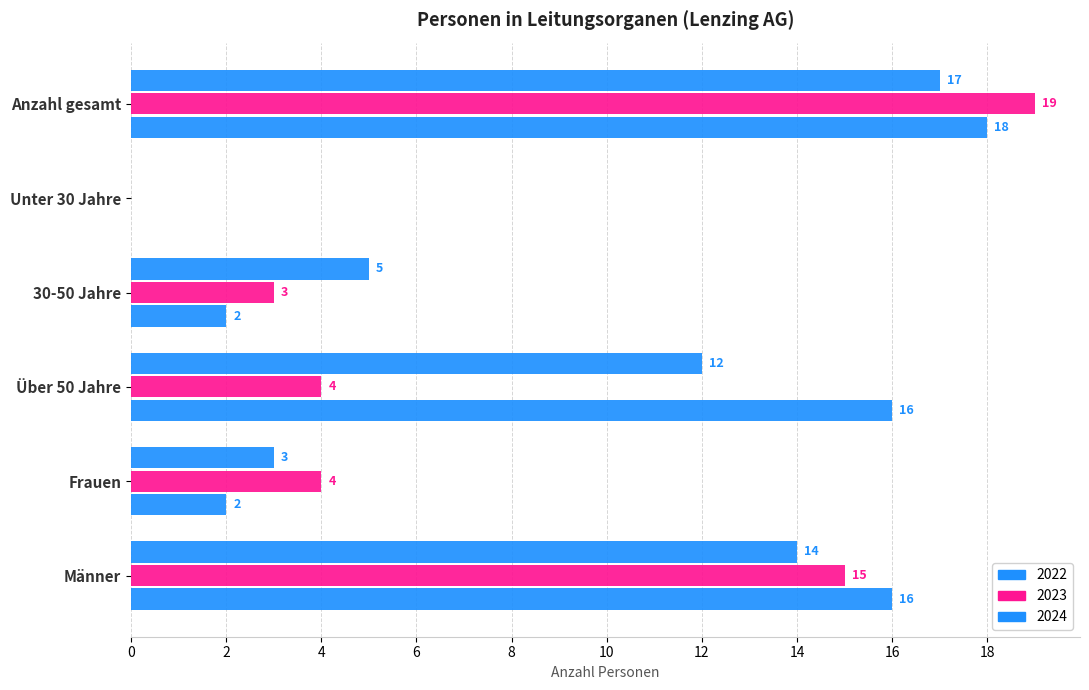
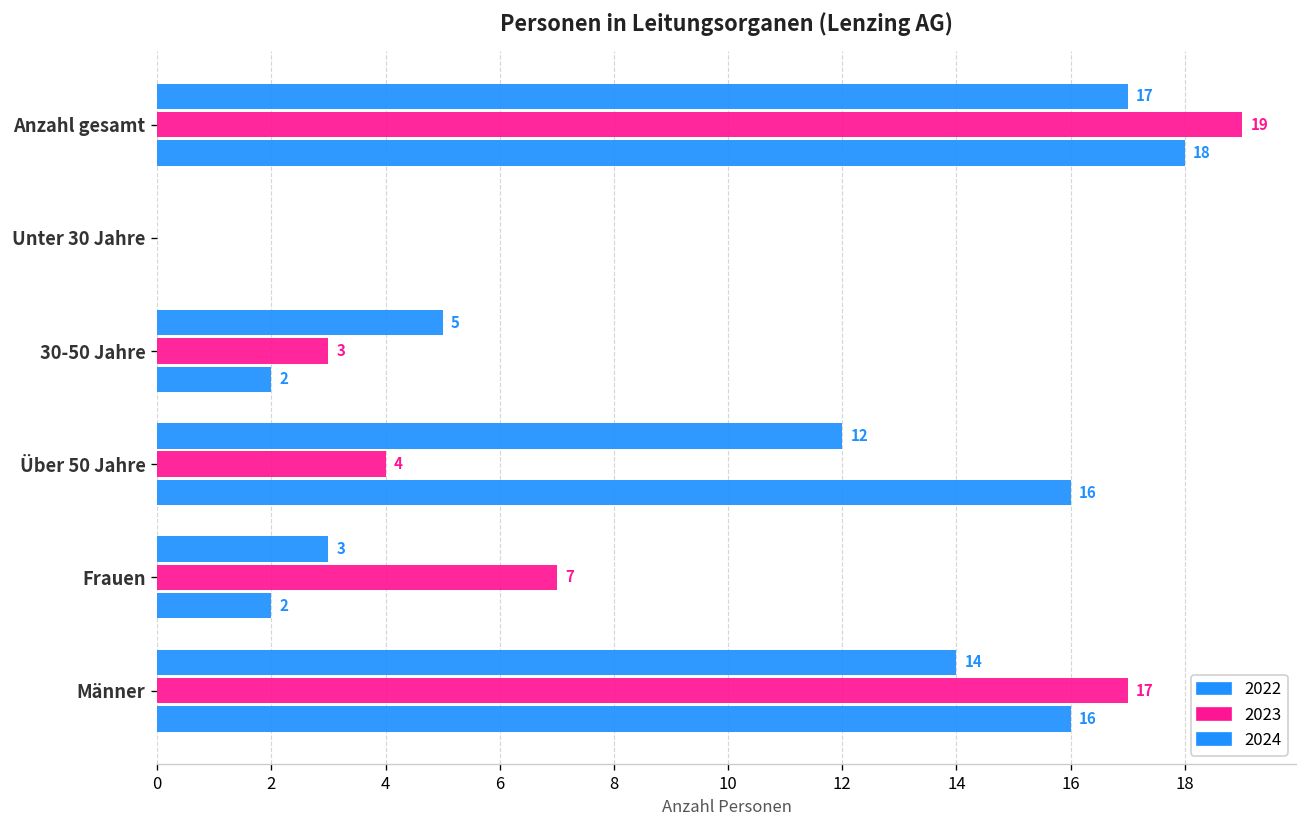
2023, Frauen: 4 -> 7
2023, Männer: 15 -> 17
